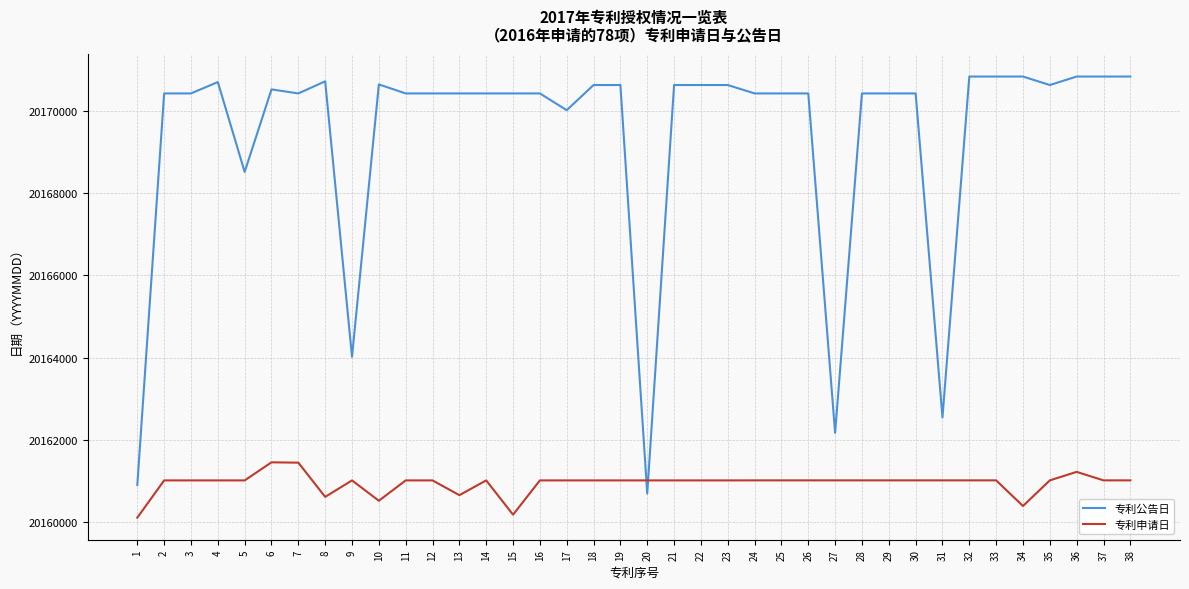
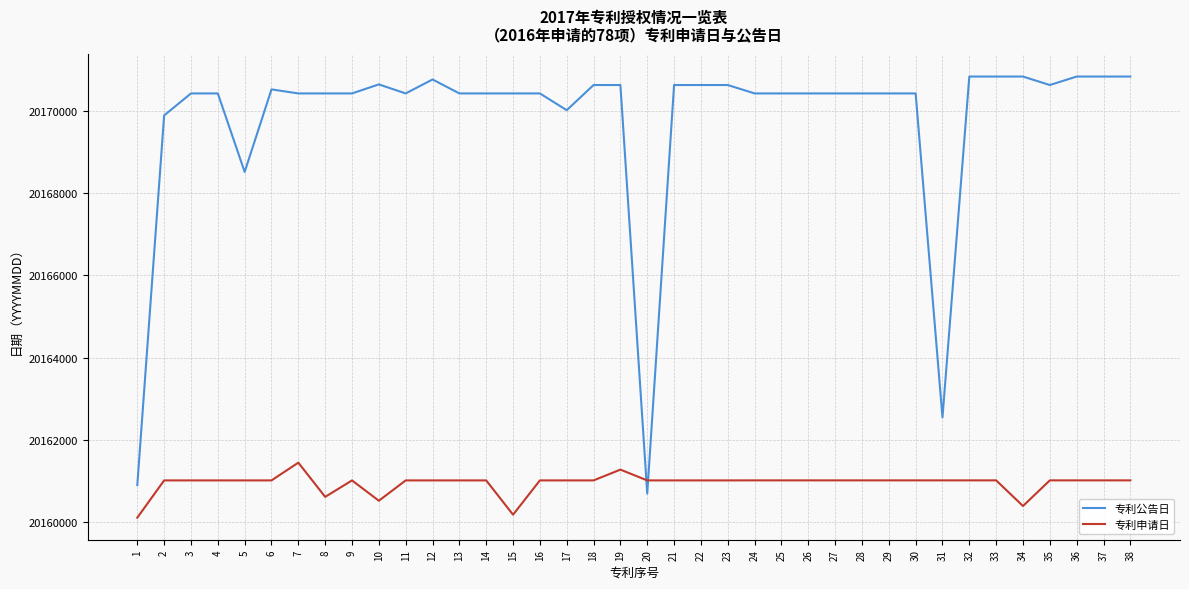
专利公告日, 2: 20170400 -> 20169900
专利公告日, 4: 20170700 -> 20170400
专利申请日, 6: 20161500 -> 20161000
专利公告日, 8: 20170700 -> 20170400
专利公告日, 9: 20164000 -> 20170400
专利公告日, 12: 20170400 -> 20170800
专利申请日, 13: 20160700 -> 20161000
专利申请日, 19: 20161000 -> 20161300
专利公告日, 27: 20162200 -> 20170400
专利申请日, 36: 20161200 -> 20161000
